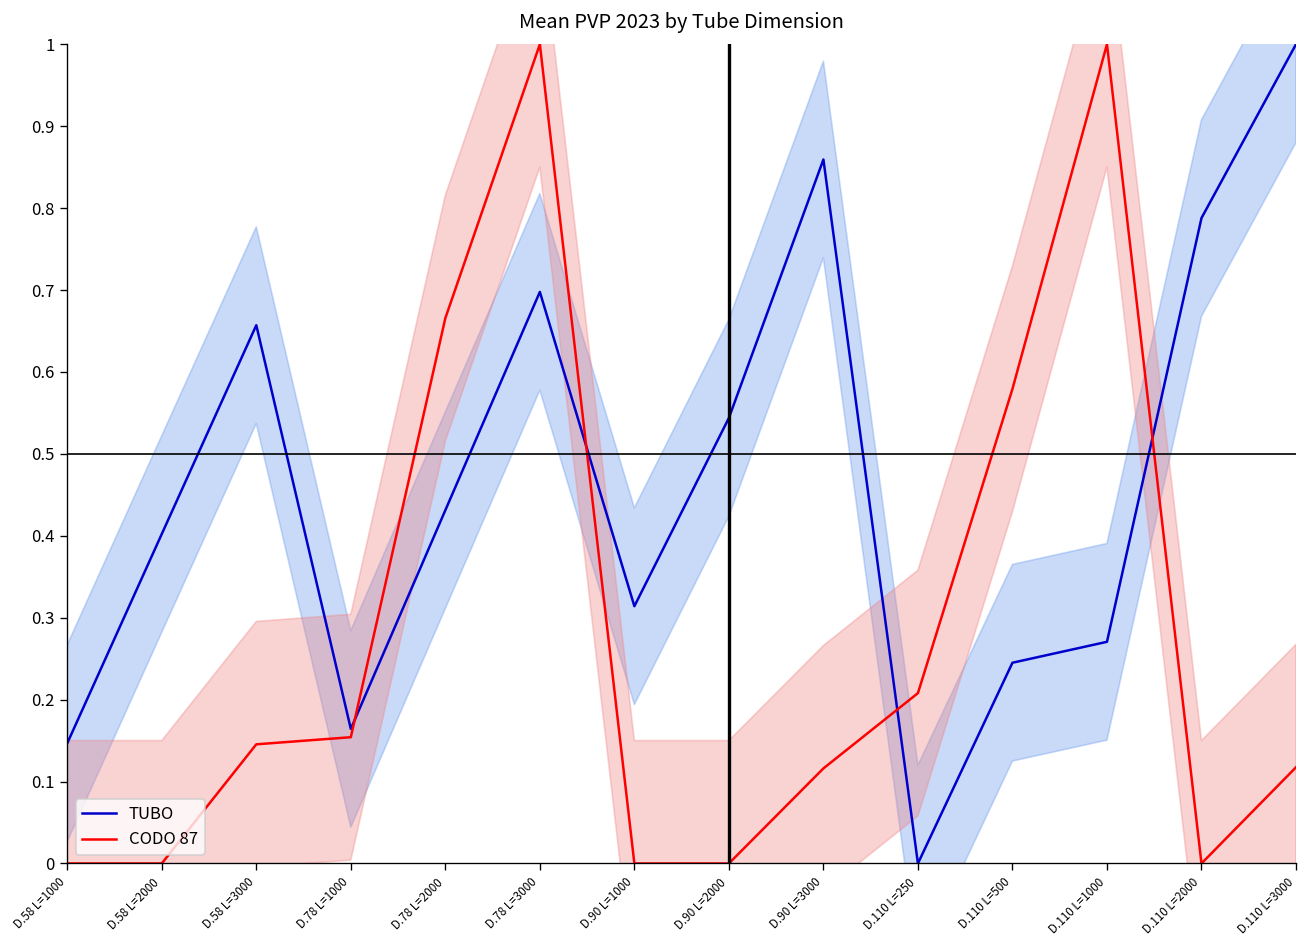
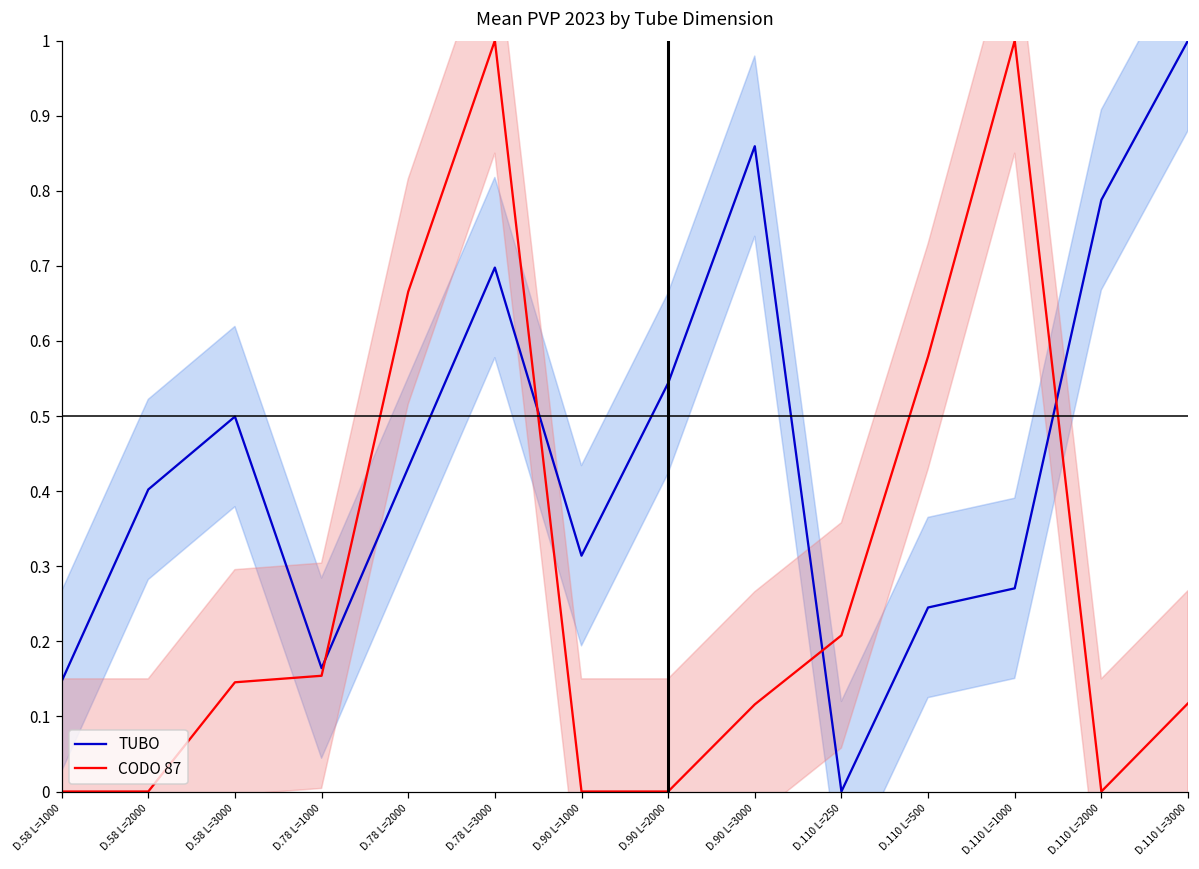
TUBO, D.58 L=3000: 0.66 -> 0.50
